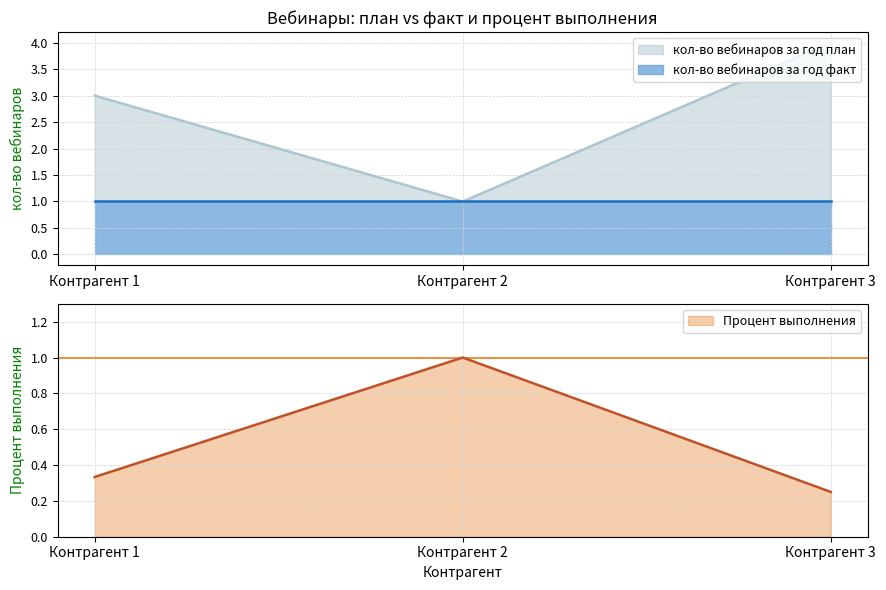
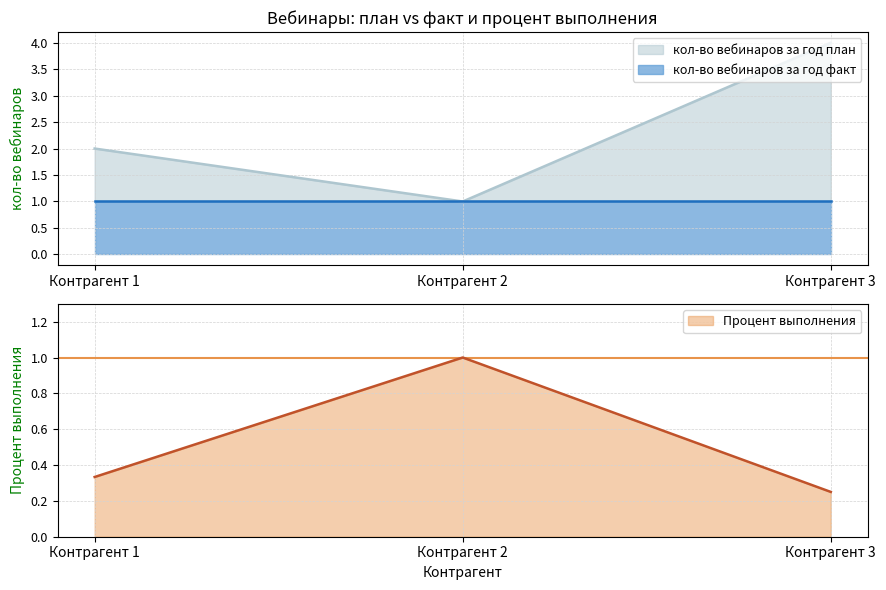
Вебинары: план vs факт и процент выполнения, кол-во вебинаров за год план, Контрагент 1: 3 -> 2
